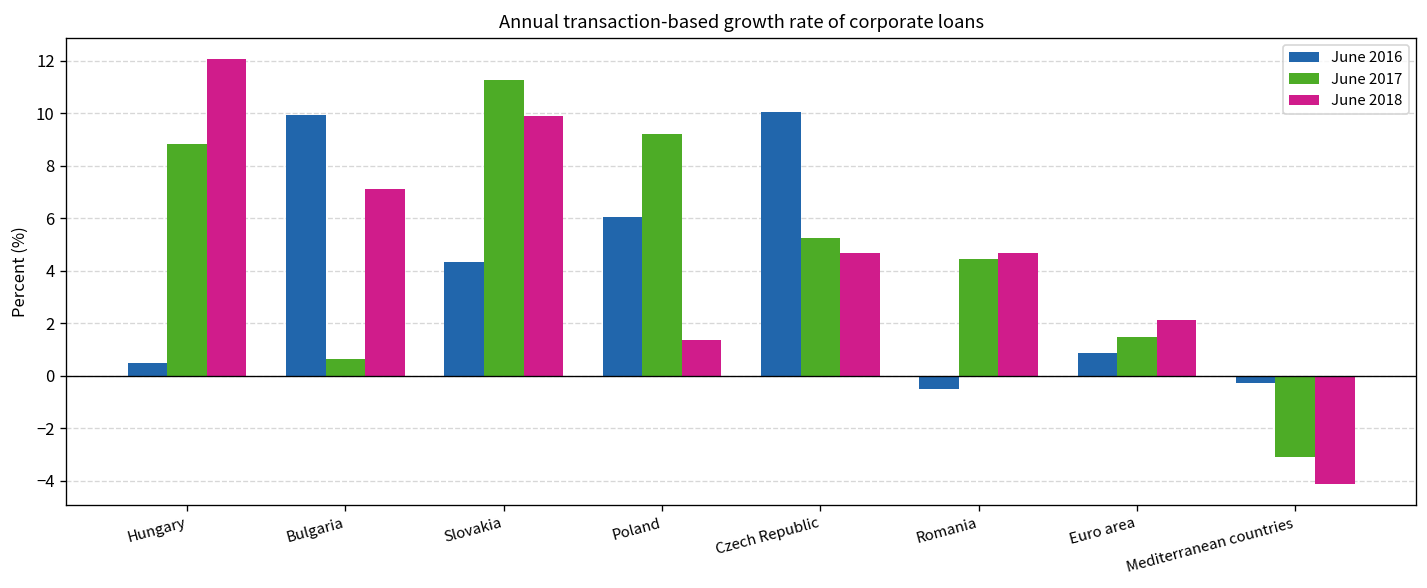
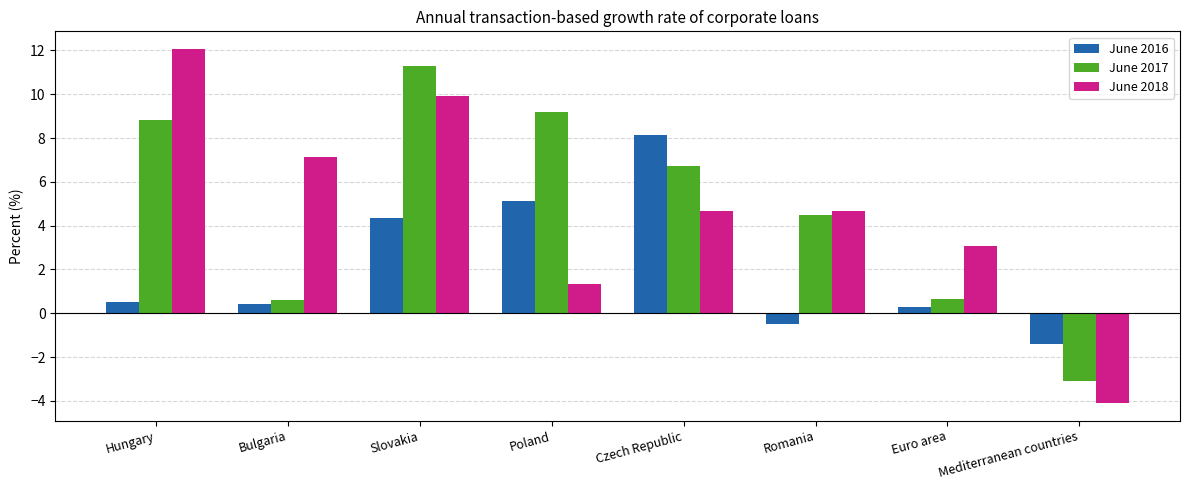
June 2016, Bulgaria: 9.9 -> 0.4
June 2016, Poland: 6.0 -> 5.1
June 2016, Czech Republic: 10.0 -> 8.2
June 2017, Czech Republic: 5.2 -> 6.7
June 2016, Euro area: 0.9 -> 0.3
June 2017, Euro area: 1.5 -> 0.7
June 2018, Euro area: 2.1 -> 3.1
June 2016, Mediterranean countries: -0.3 -> -1.4
